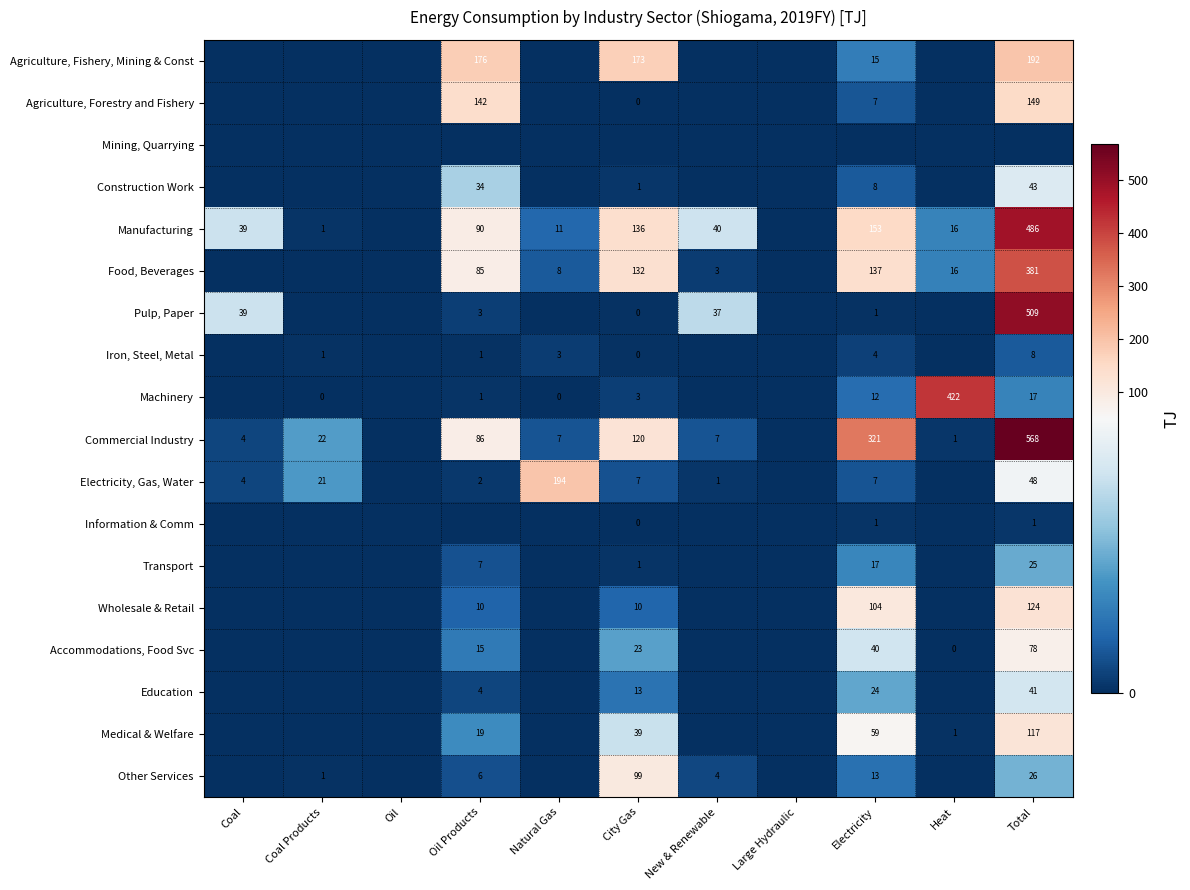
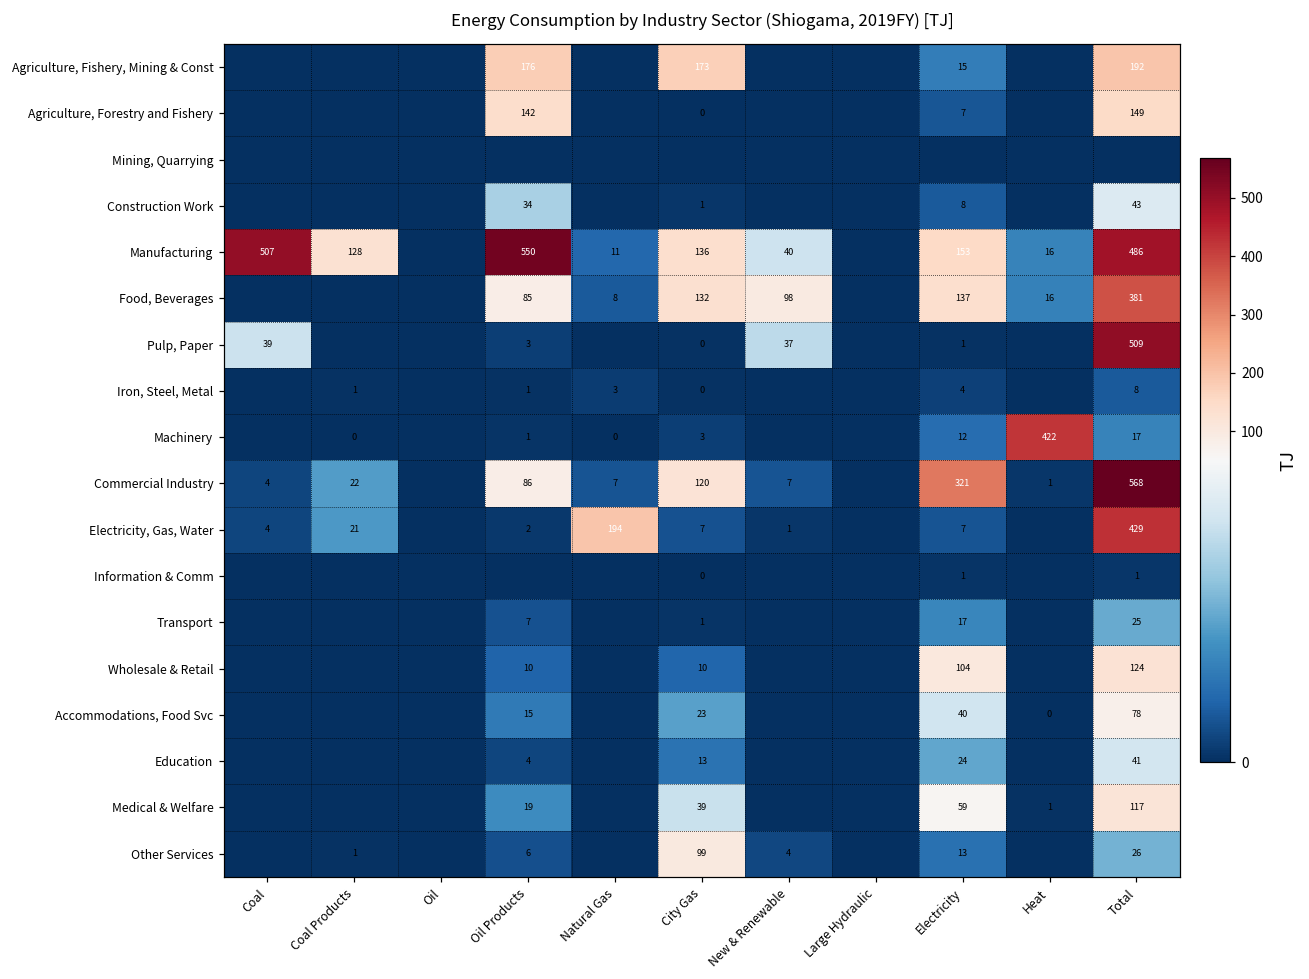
Manufacturing, Coal: 39 -> 507
Manufacturing, Coal Products: 1 -> 128
Manufacturing, Oil Products: 90 -> 550
Food, Beverages, New & Renewable: 3 -> 98
Electricity, Gas, Water, Total: 48 -> 429
